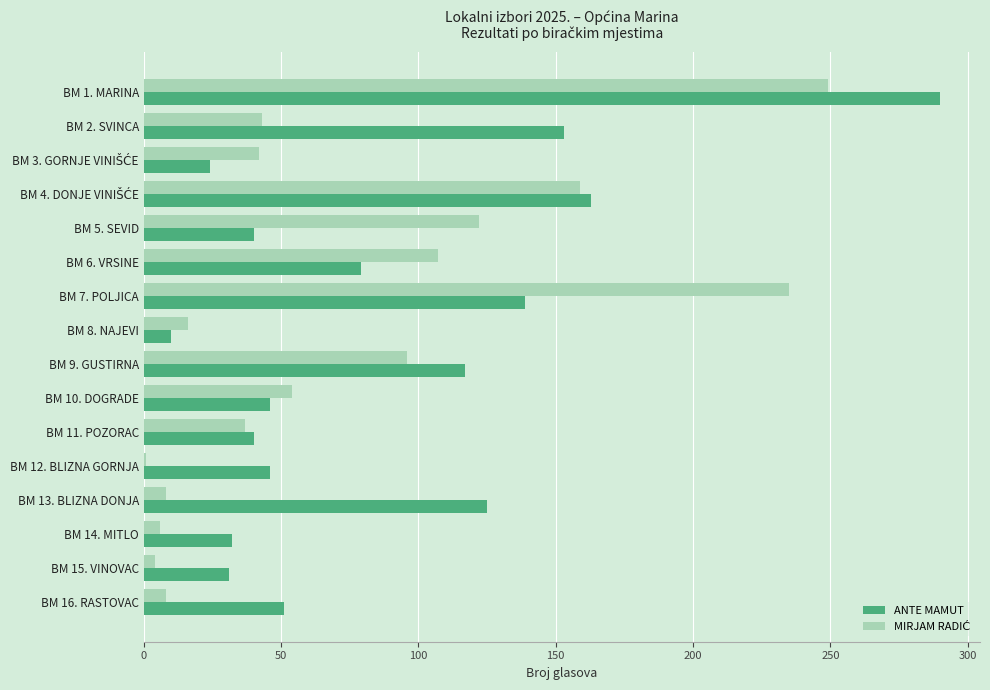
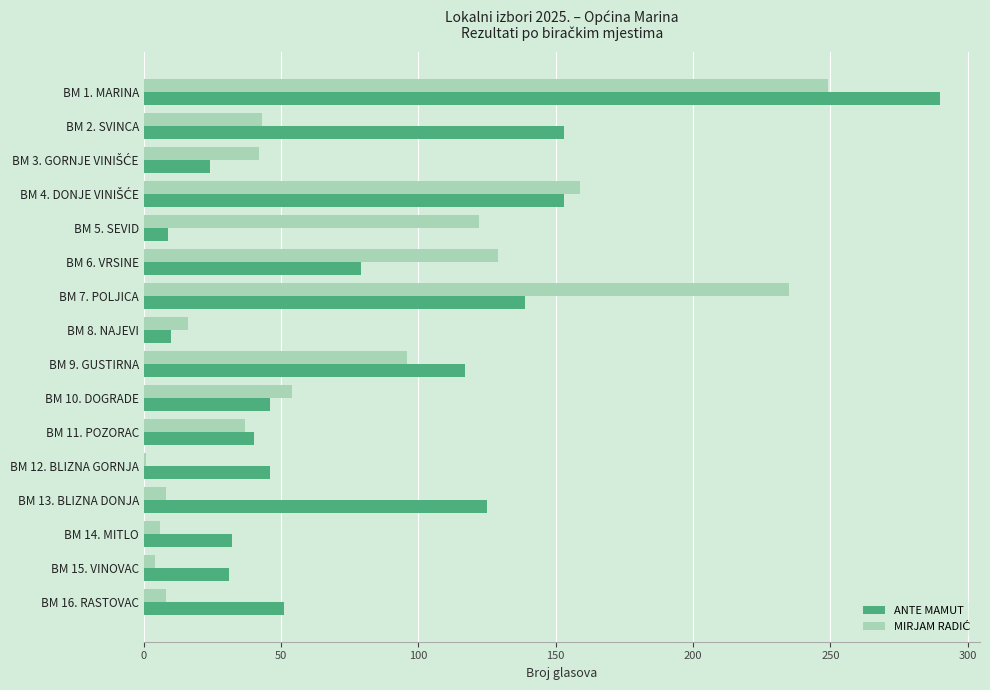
ANTE MAMUT, BM 4. DONJE VINIŠĆE: 163 -> 153
ANTE MAMUT, BM 5. SEVID: 40 -> 9
MIRJAM RADIĆ, BM 6. VRSINE: 107 -> 129
